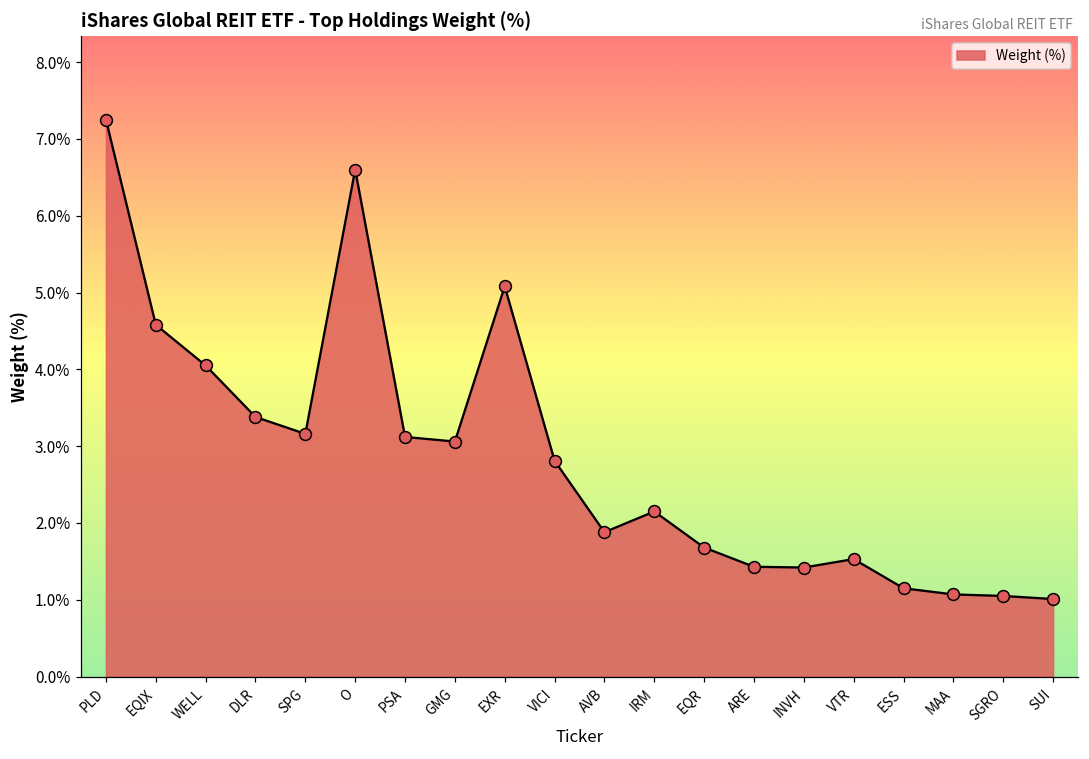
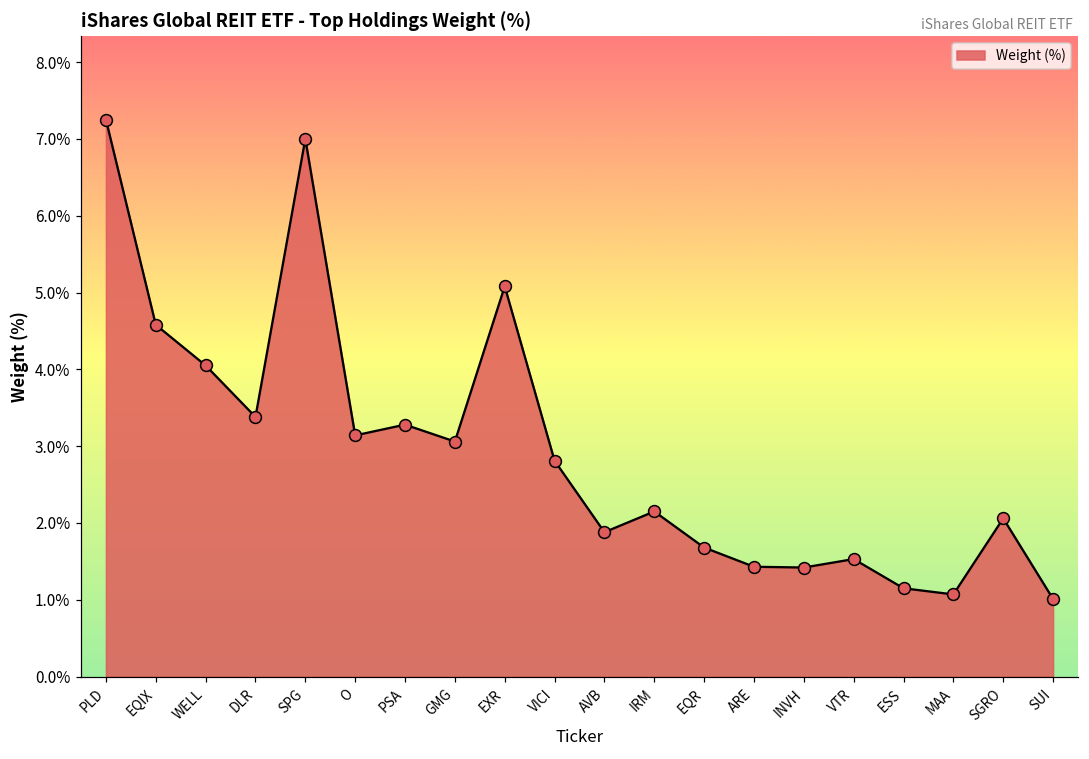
SPG: 3.2% -> 7.0%
O: 6.6% -> 3.1%
PSA: 3.1% -> 3.3%
SGRO: 1.1% -> 2.1%
